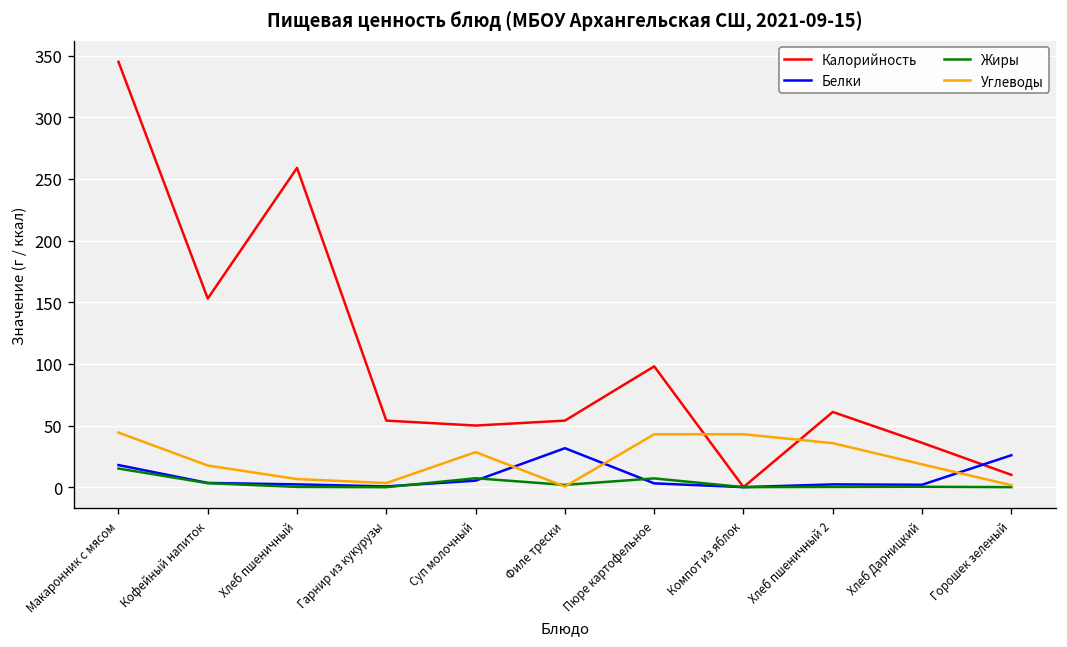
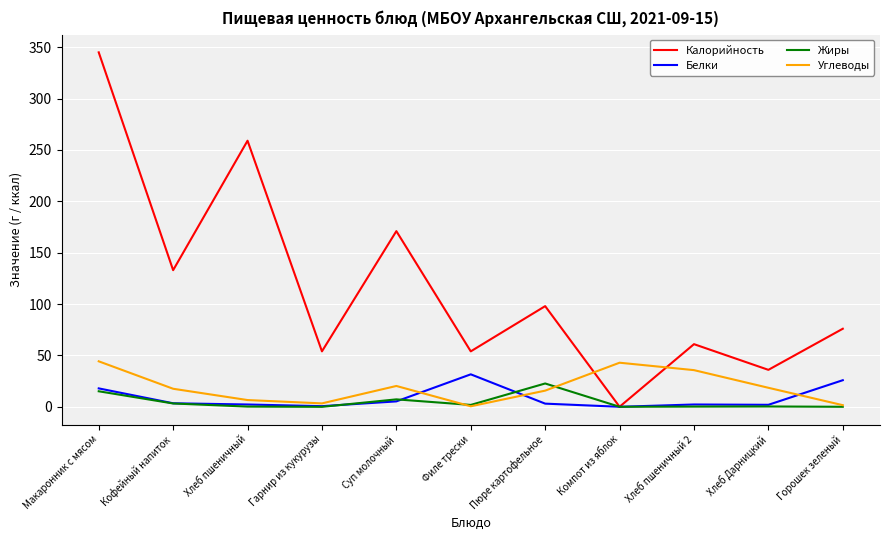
Калорийность, Кофейный напиток: 153 -> 133
Калорийность, Суп молочный: 50 -> 171
Углеводы, Суп молочный: 28 -> 20
Жиры, Пюре картофельное: 7 -> 23
Углеводы, Пюре картофельное: 43 -> 16
Калорийность, Горошек зеленый: 10 -> 76
